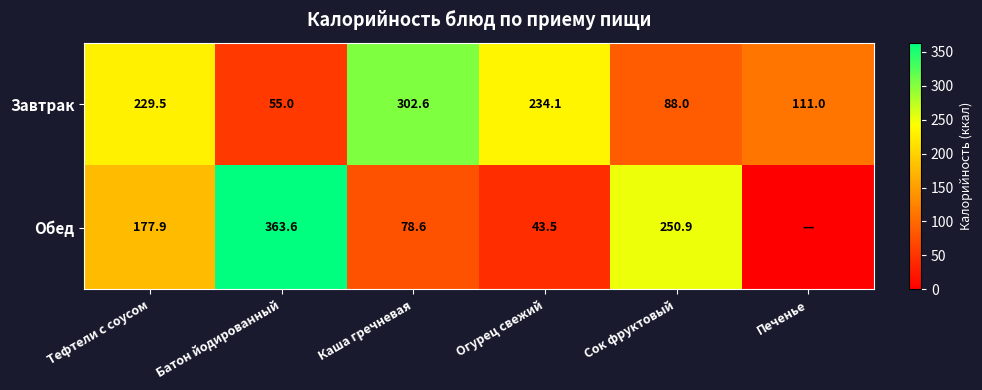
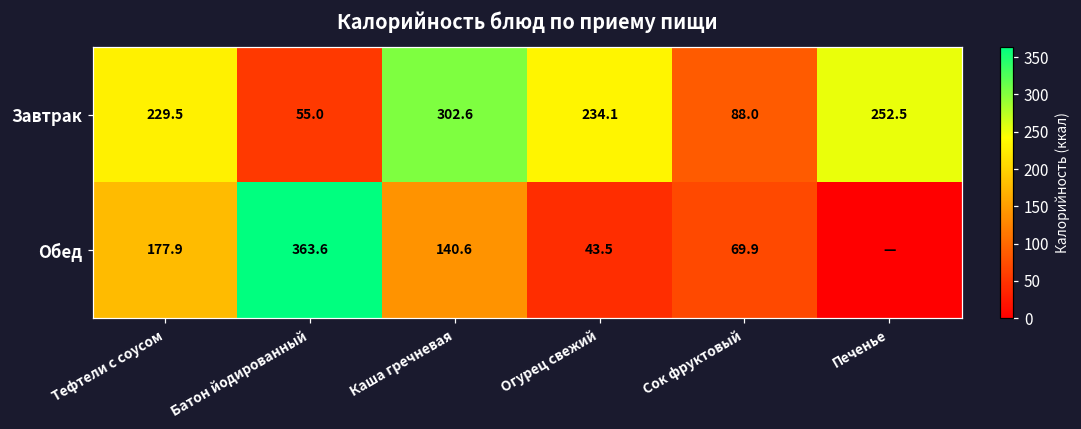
Завтрак, Печенье: 111.0 -> 252.5
Обед, Каша гречневая: 78.6 -> 140.6
Обед, Сок фруктовый: 250.9 -> 69.9
